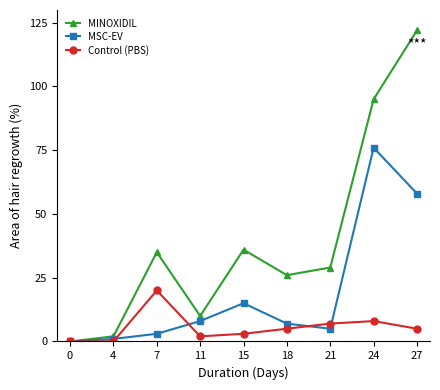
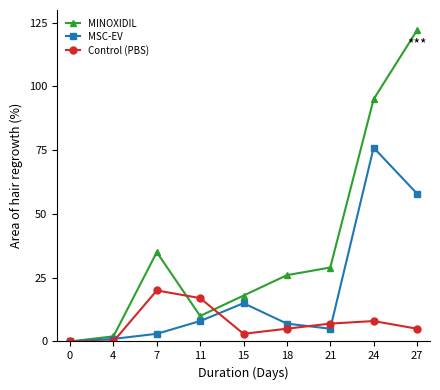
Control (PBS), 11: 2 -> 17
MINOXIDIL, 15: 36 -> 18
